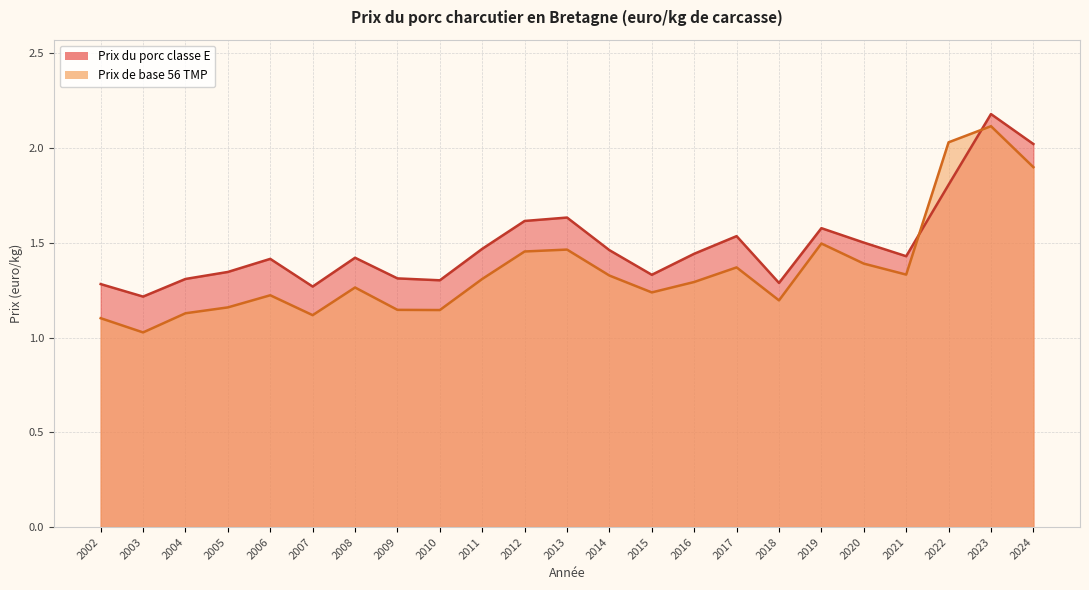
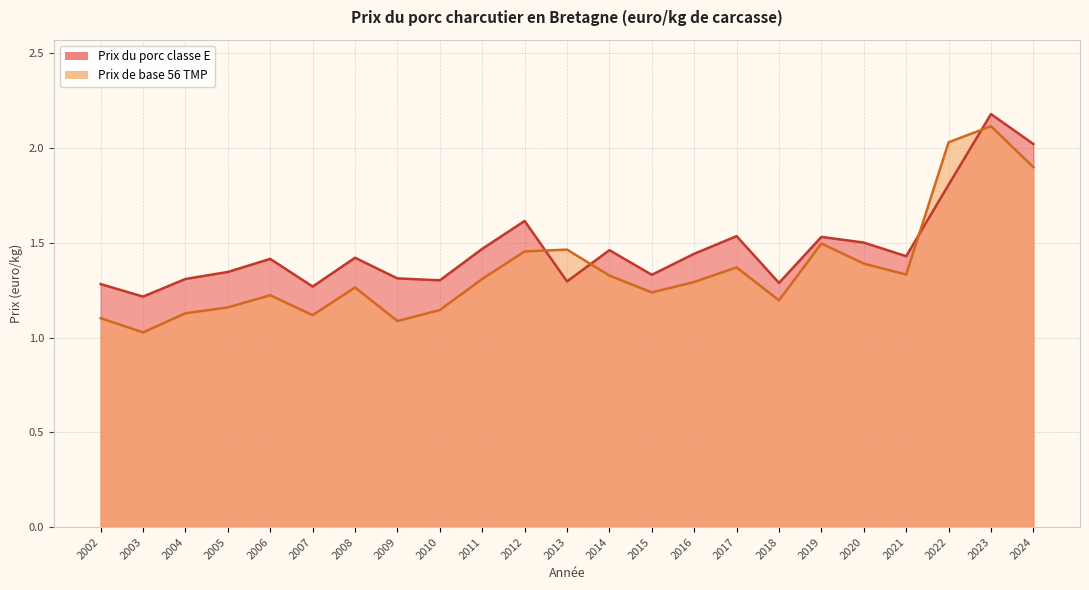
Prix de base 56 TMP, 2009: 1.15 -> 1.09
Prix du porc classe E, 2013: 1.63 -> 1.30
Prix du porc classe E, 2019: 1.58 -> 1.53
